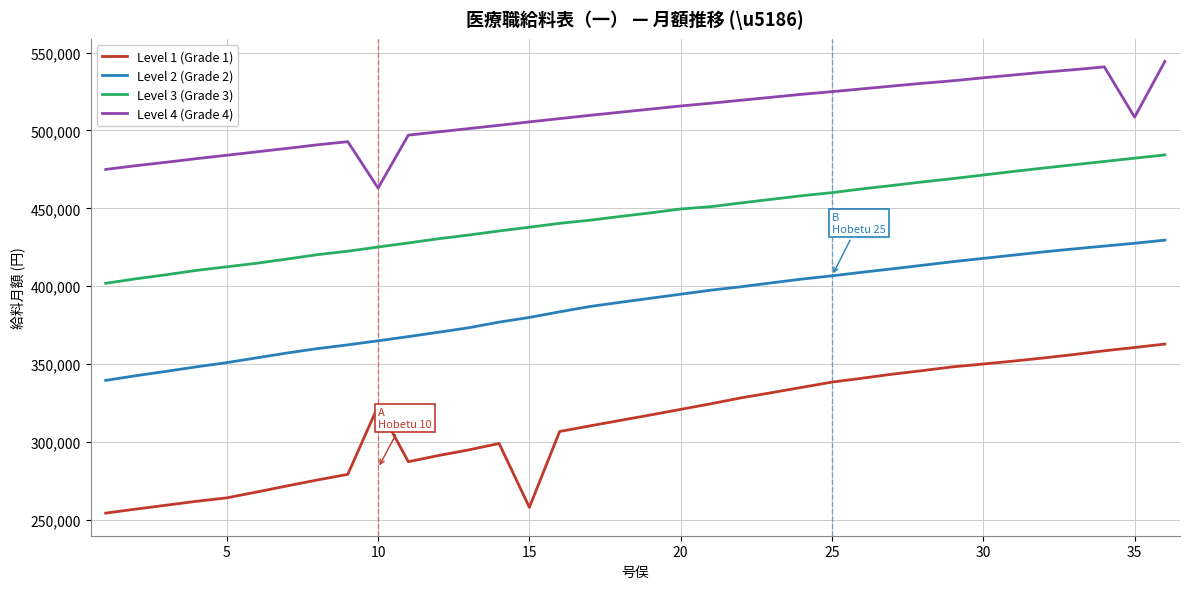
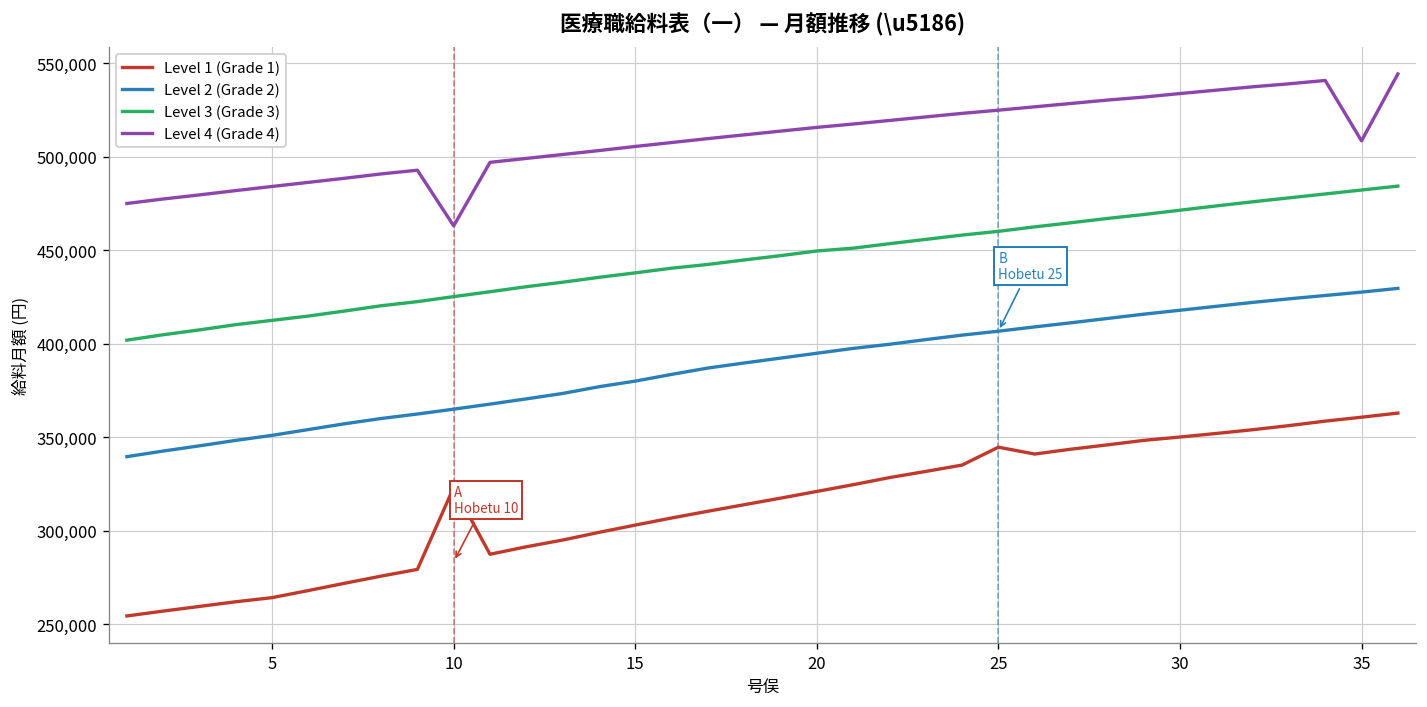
Level 1 (Grade 1), 15: 258,000 -> 303,000
Level 1 (Grade 1), 25: 339,000 -> 345,000
